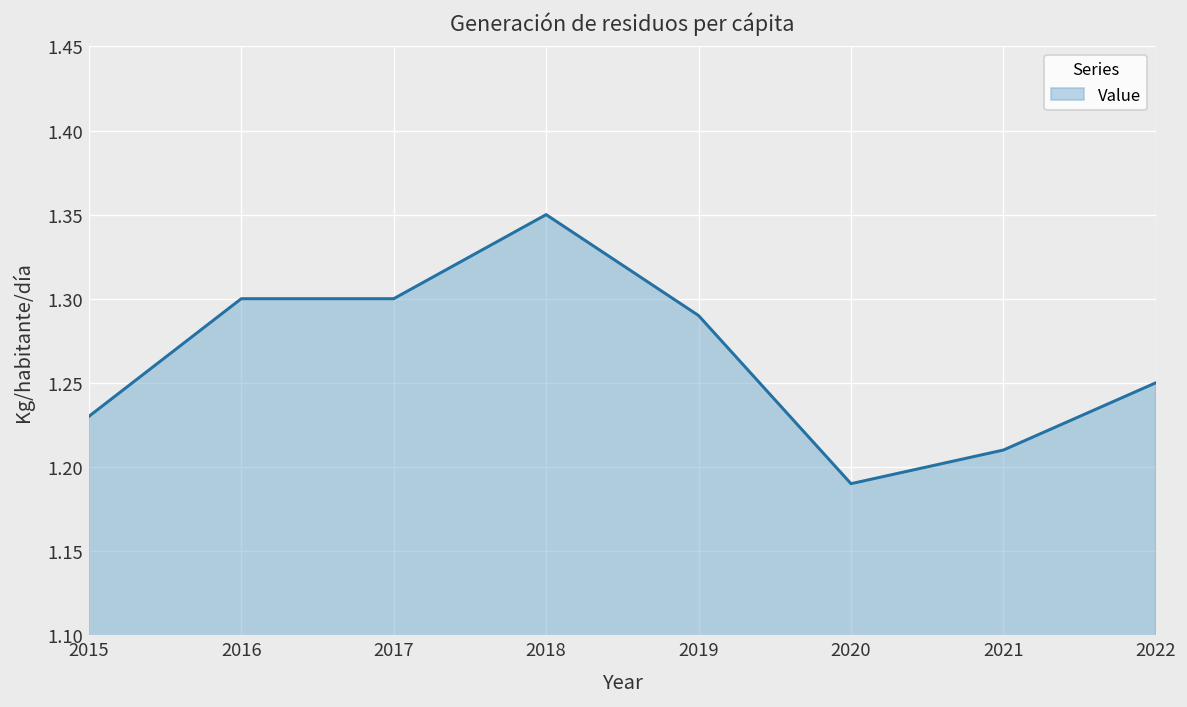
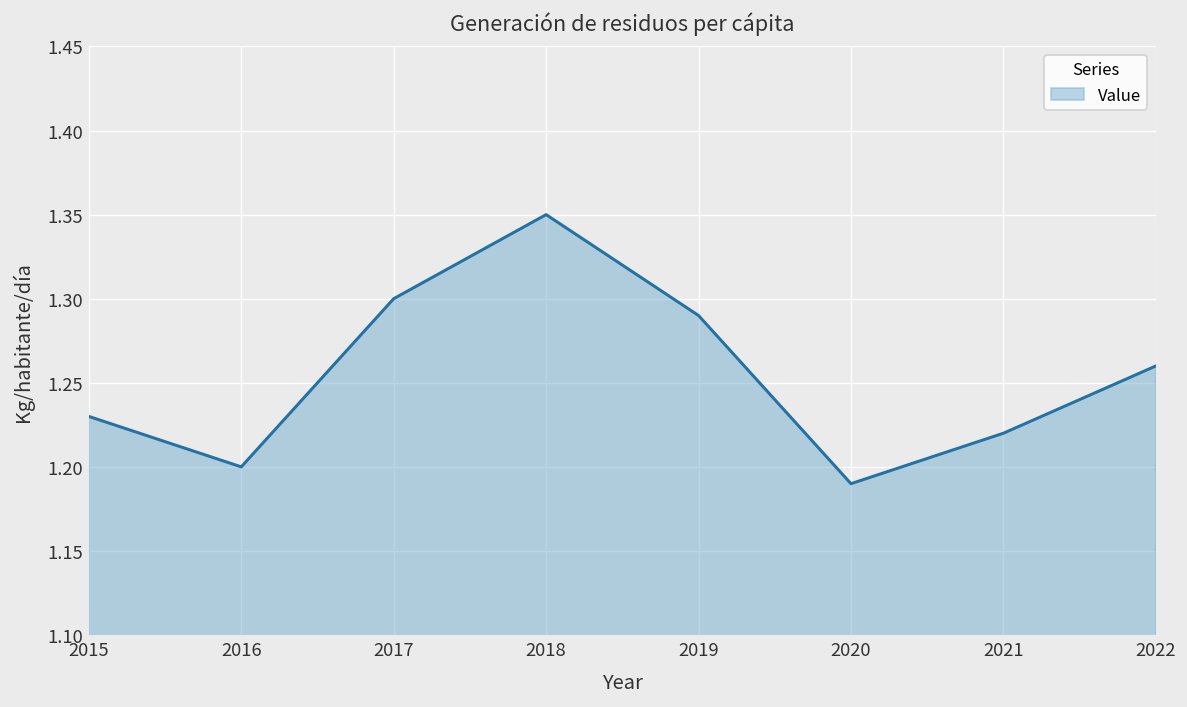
2016: 1.3 -> 1.2
2021: 1.21 -> 1.22
2022: 1.25 -> 1.26
